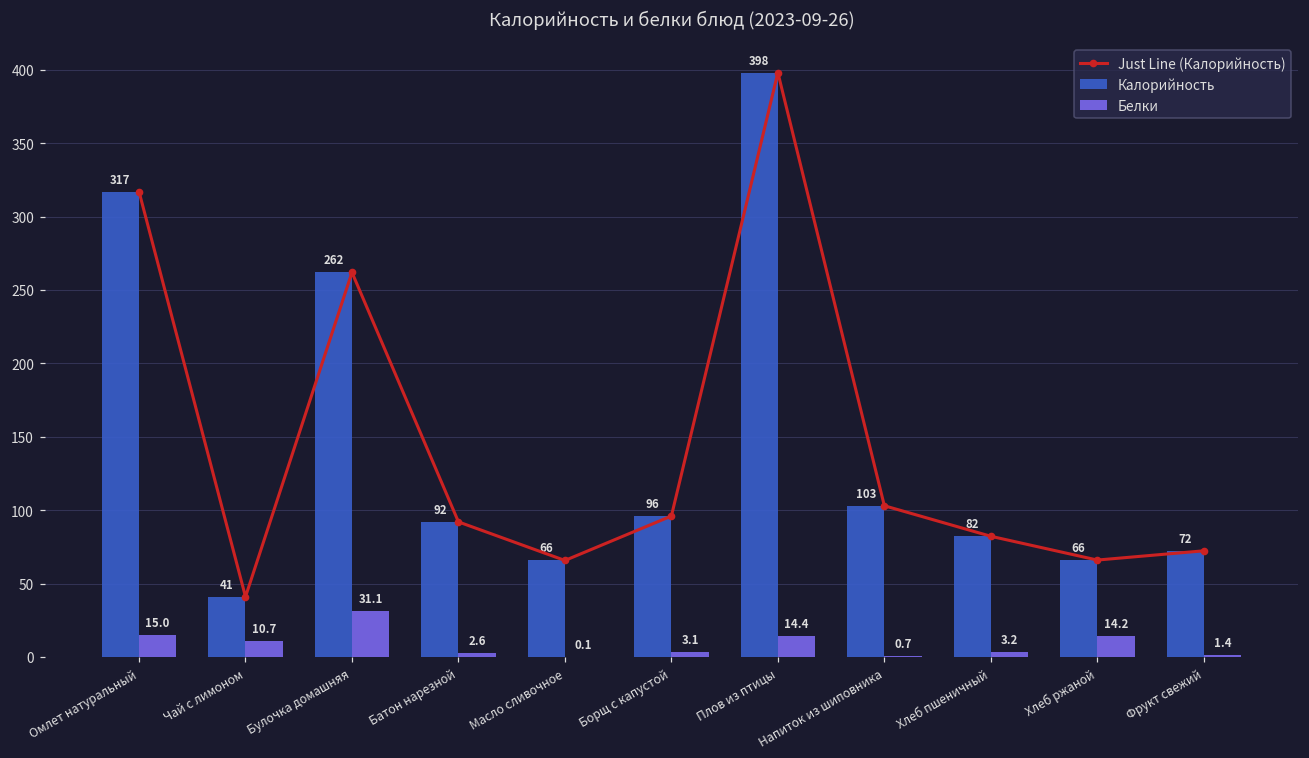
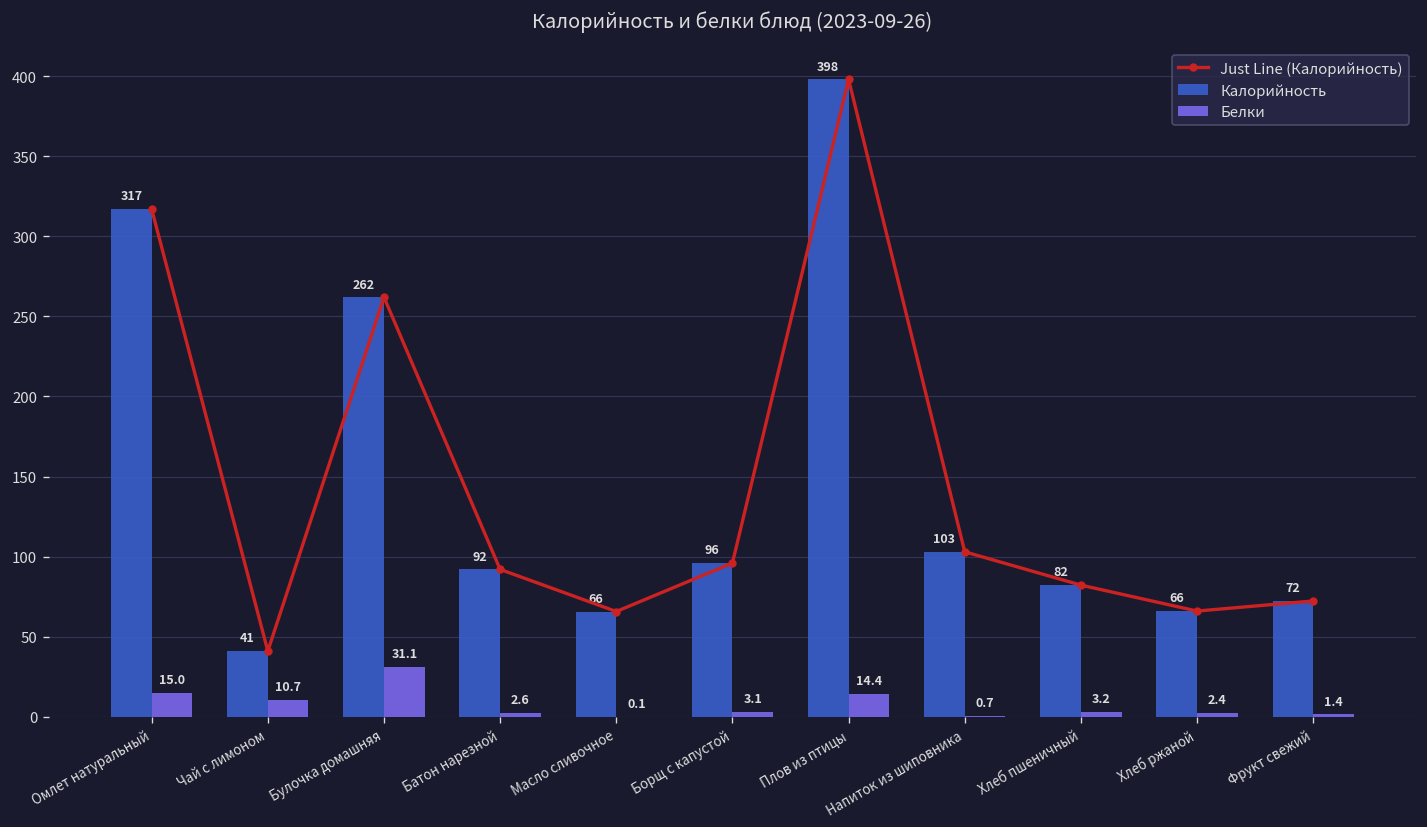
Белки, Хлеб ржаной: 14.2 -> 2.4
